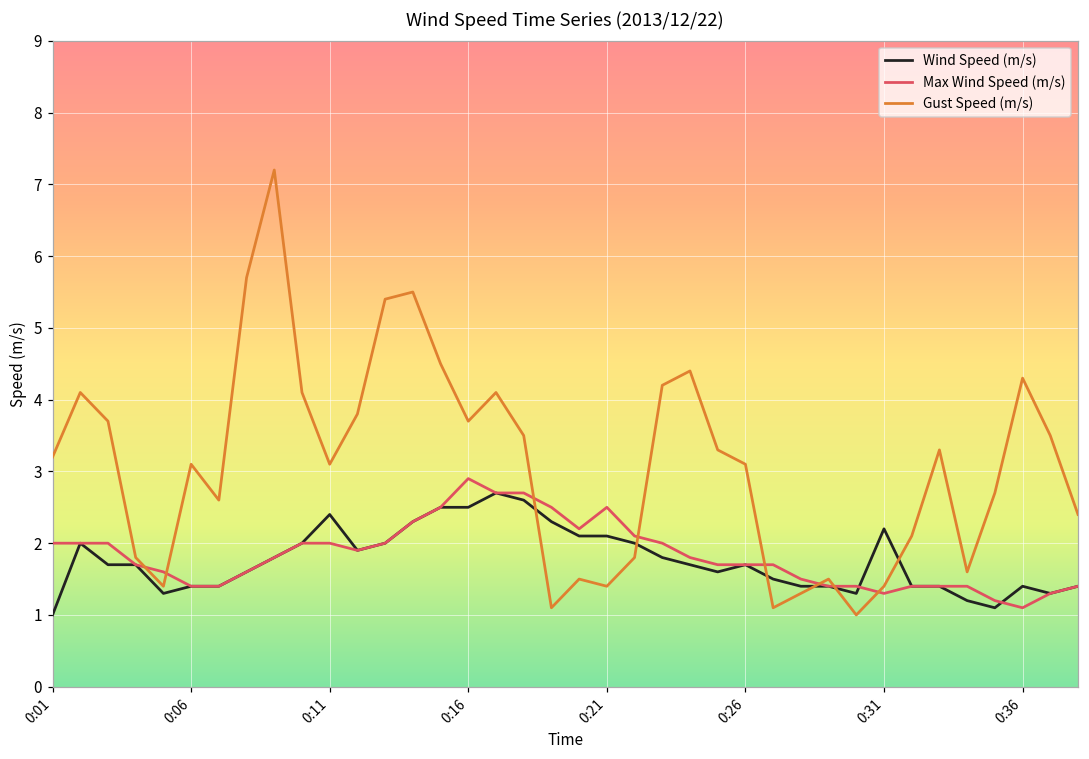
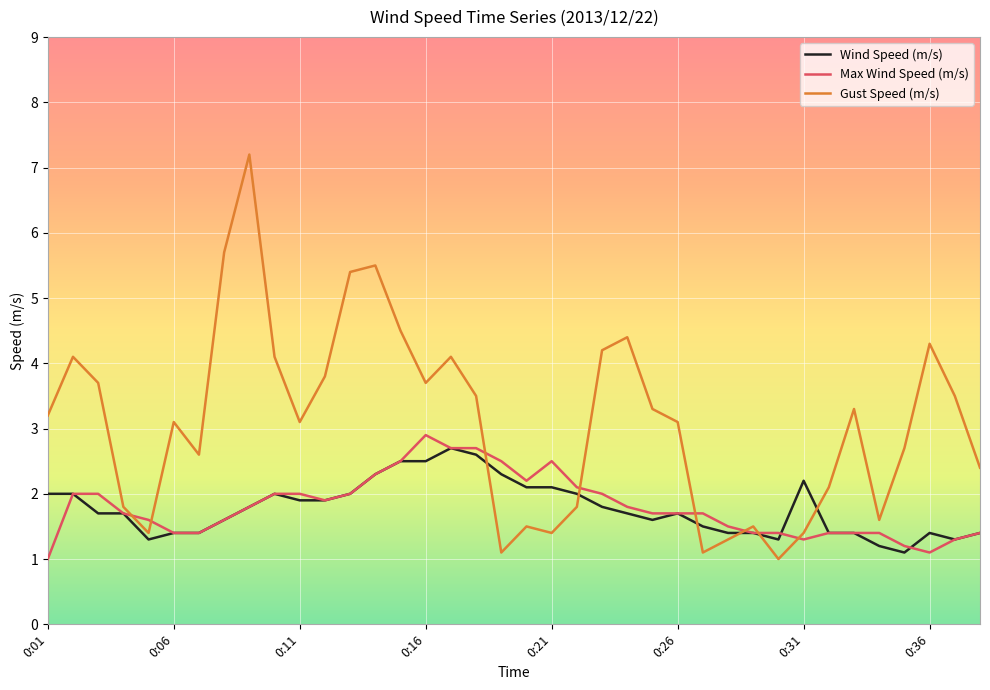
Wind Speed (m/s), 0:01: 1 -> 2
Max Wind Speed (m/s), 0:01: 2 -> 1
Wind Speed (m/s), 0:11: 2.4 -> 1.9
